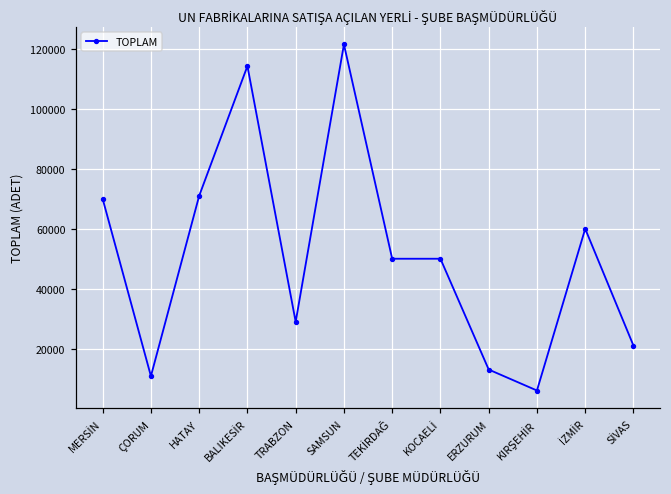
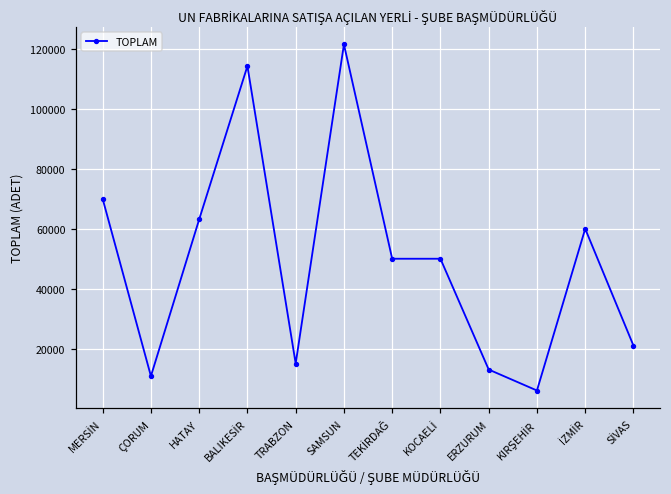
HATAY: 71000 -> 63000
TRABZON: 29000 -> 15000
